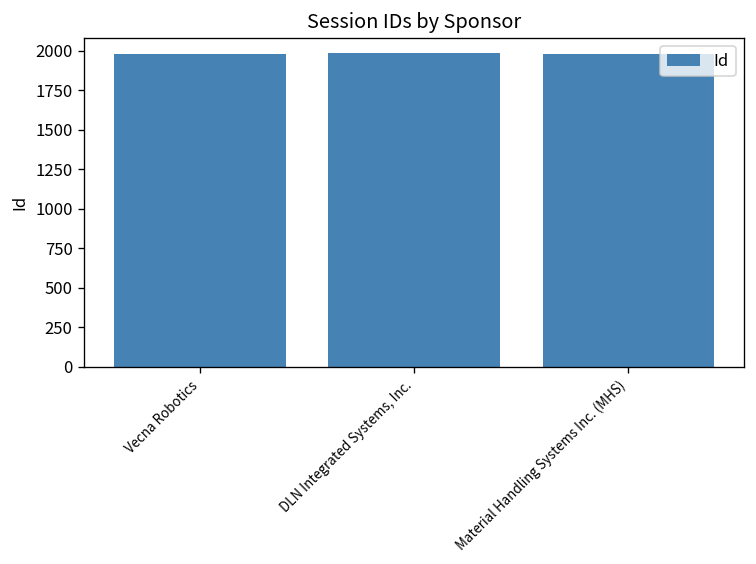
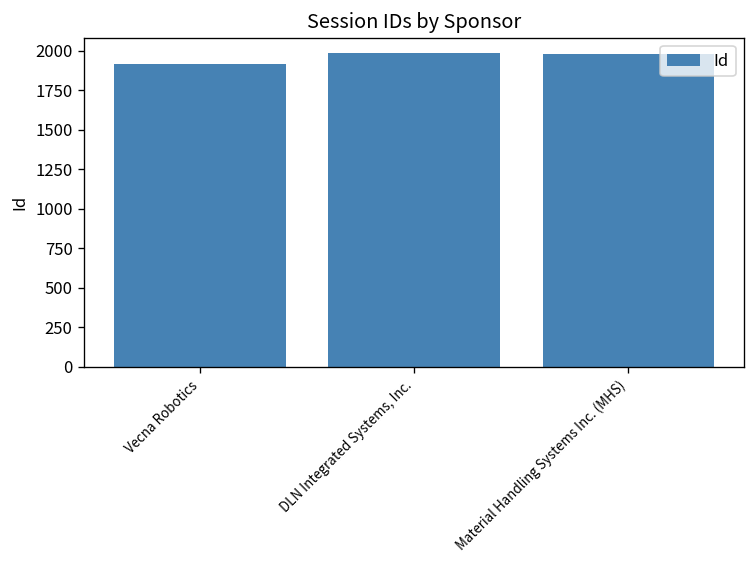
Vecna Robotics: 1980 -> 1910
